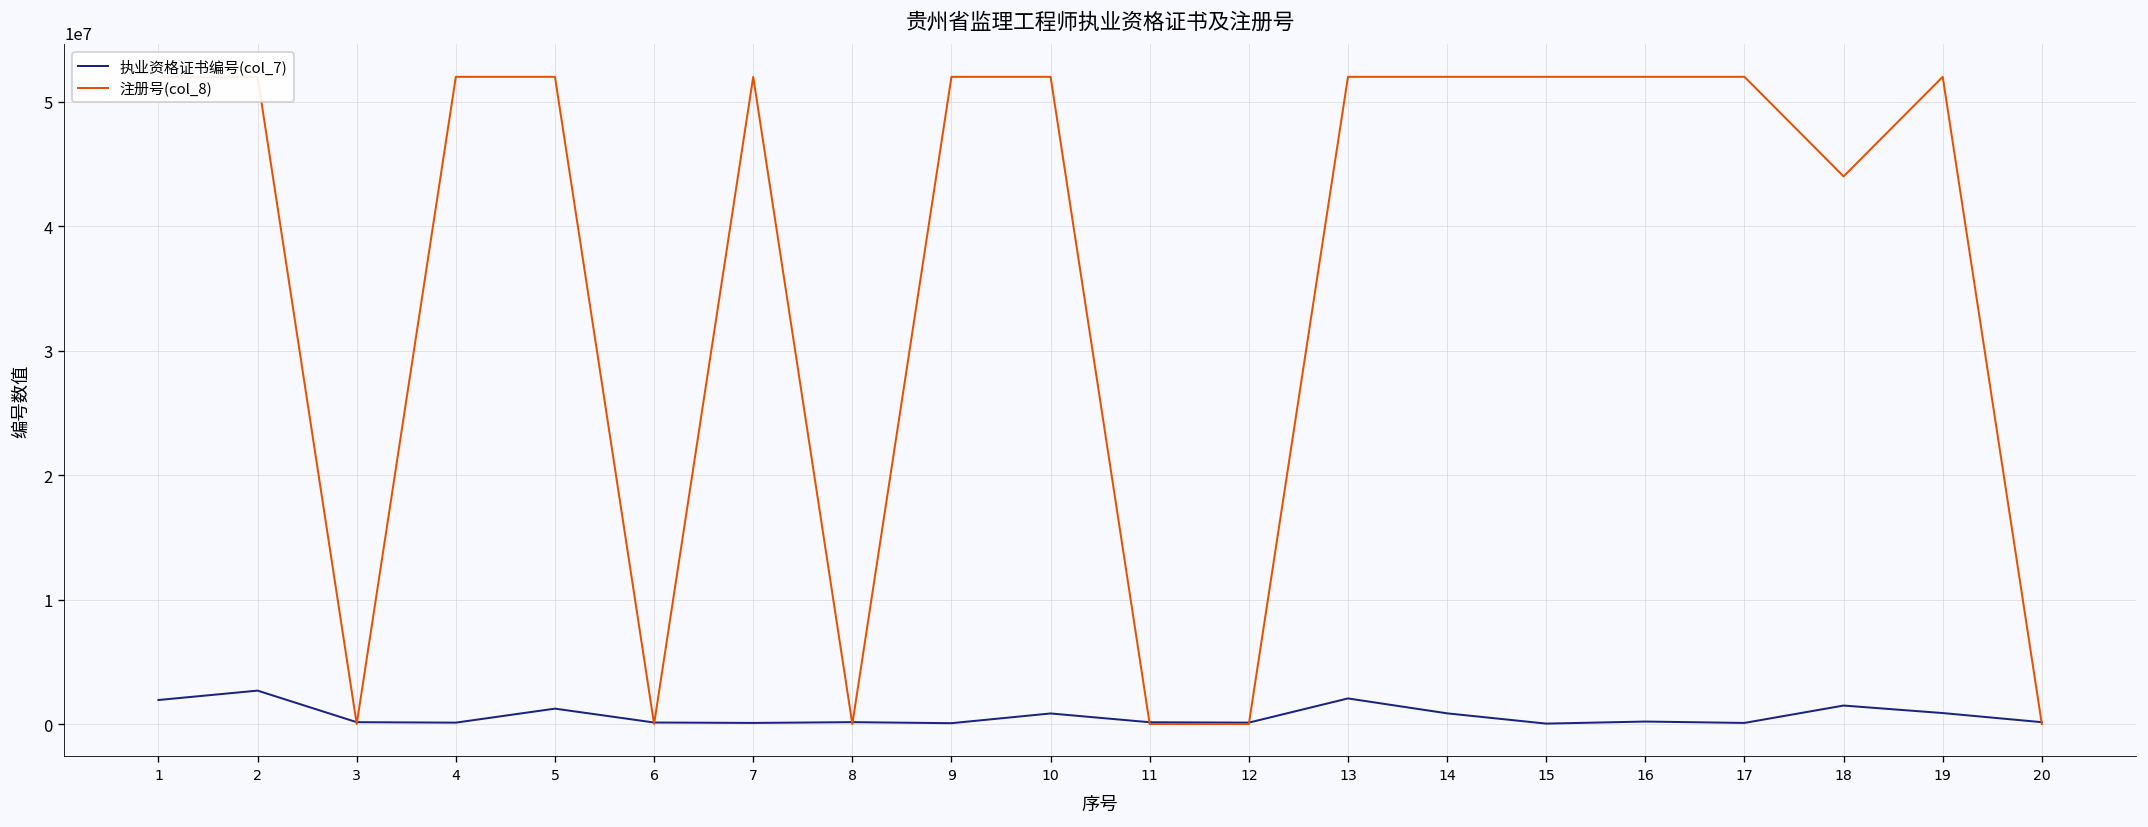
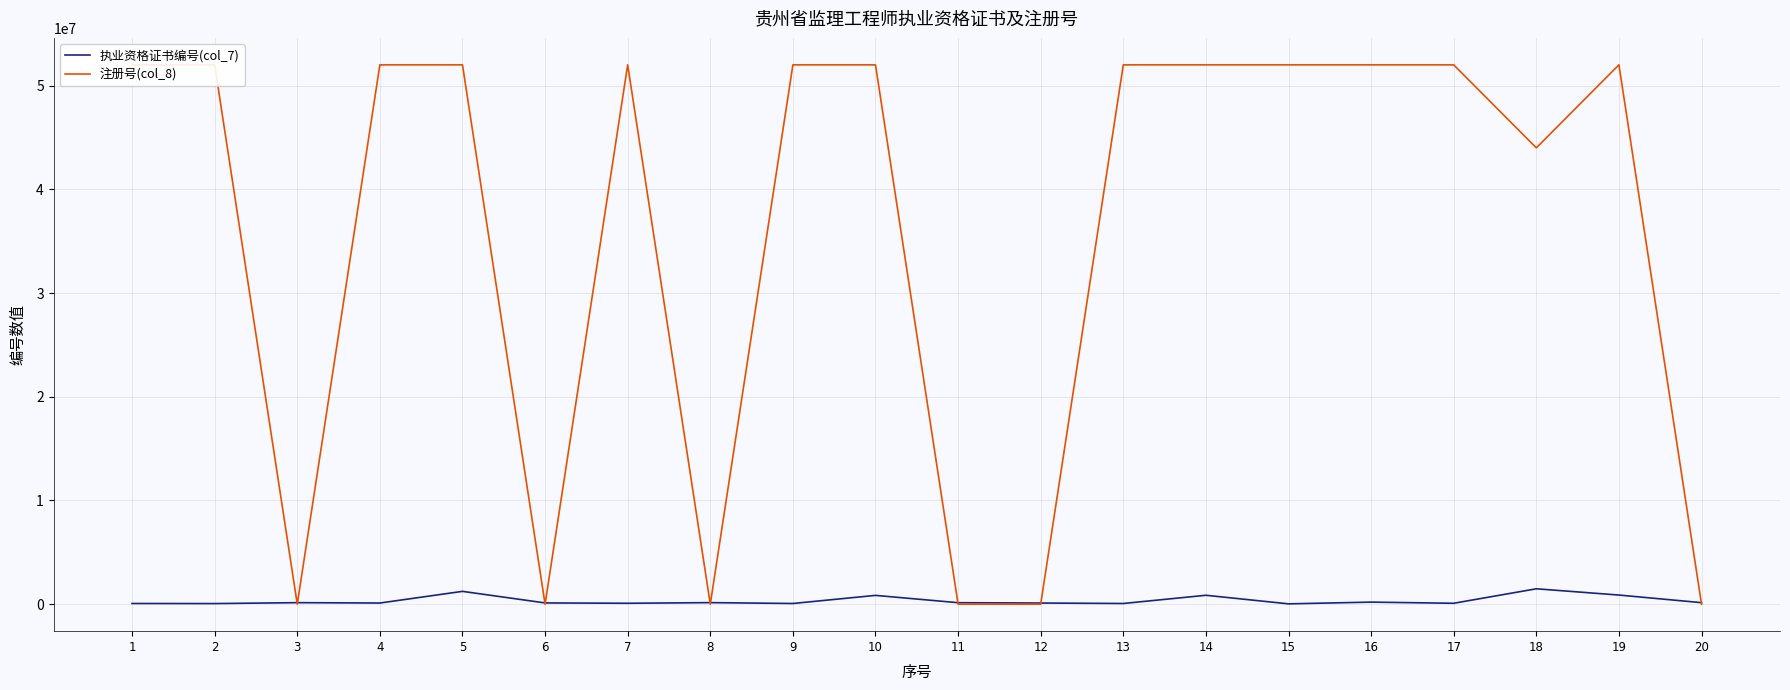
执业资格证书编号(col_7), 1: 1900000 -> 100000
执业资格证书编号(col_7), 2: 2700000 -> 100000
执业资格证书编号(col_7), 13: 2100000 -> 100000
